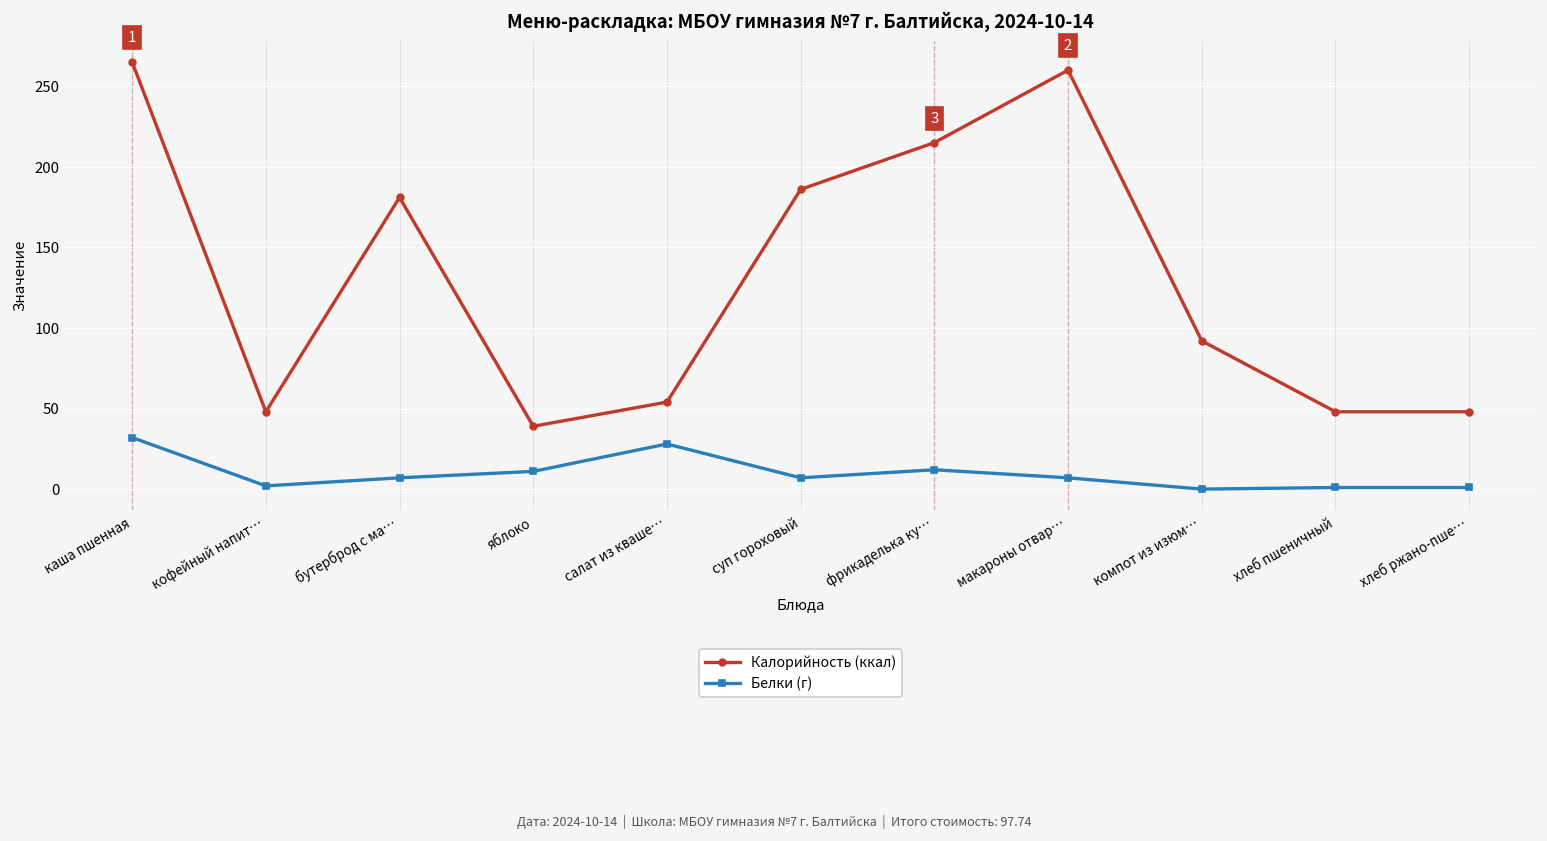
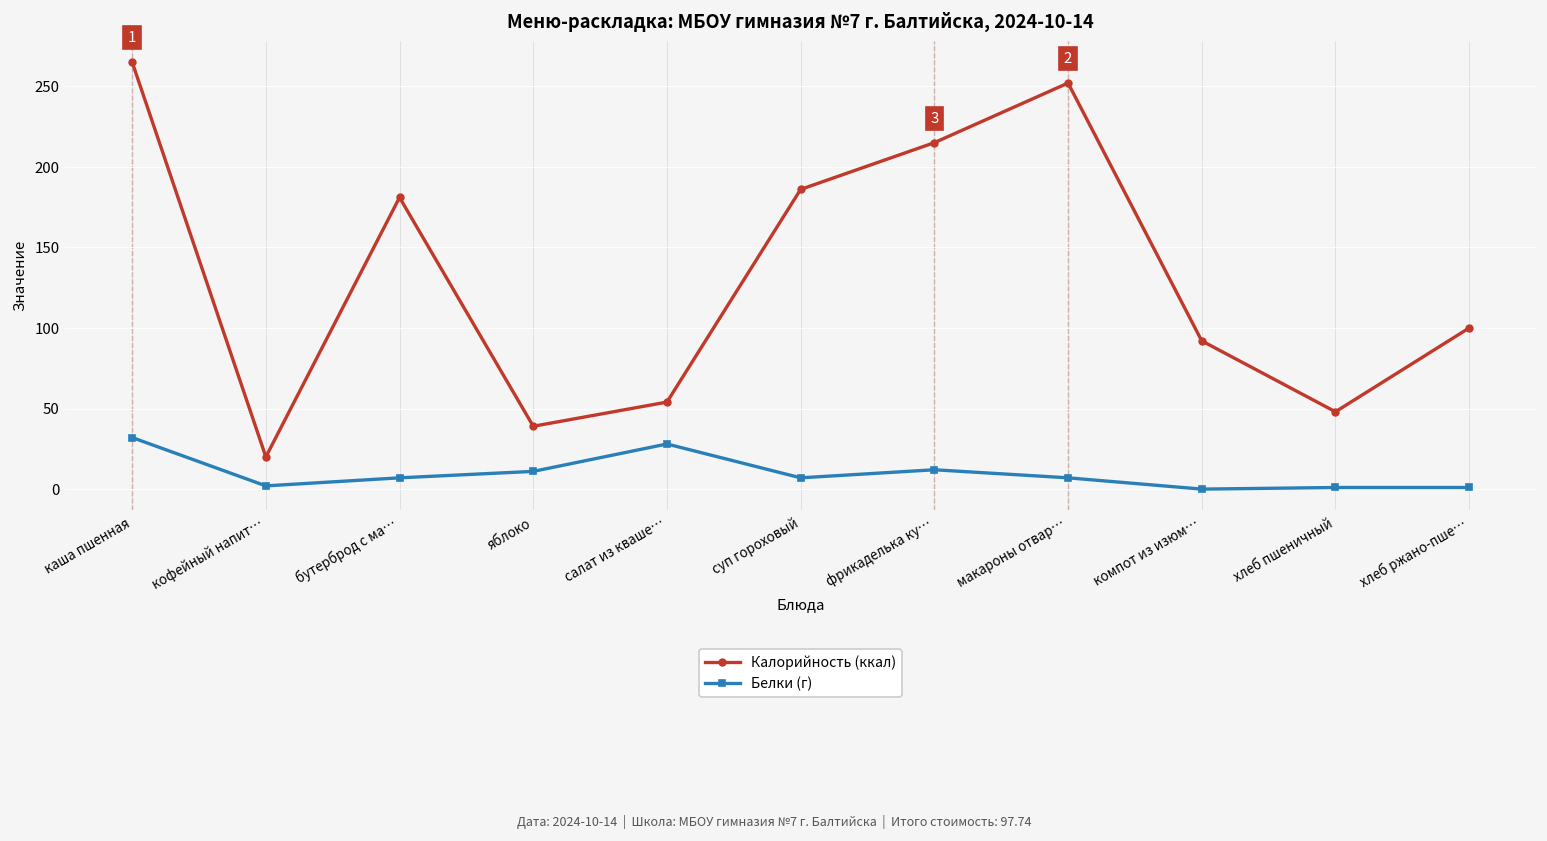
Калорийность (ккал), кофейный напит…: 48 -> 20
Калорийность (ккал), макароны отвар…: 260 -> 252
Калорийность (ккал), хлеб ржано-пше…: 48 -> 100
